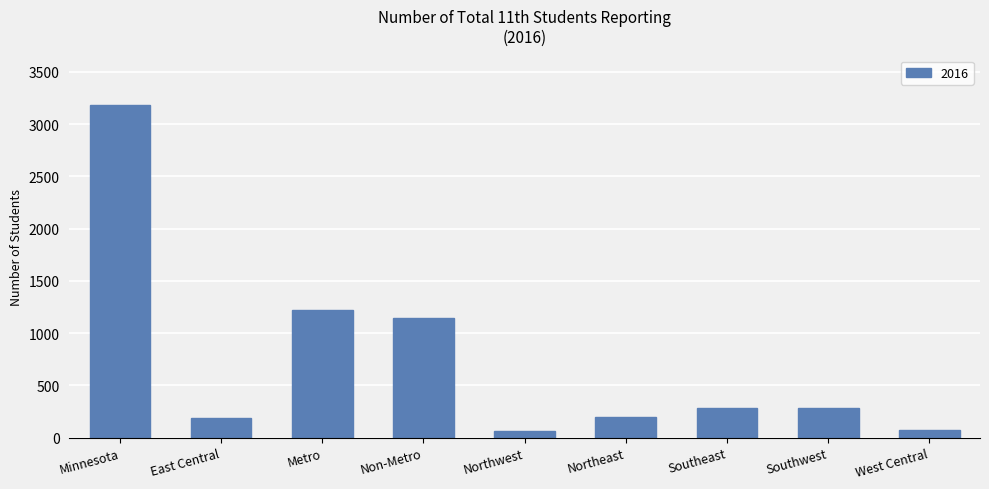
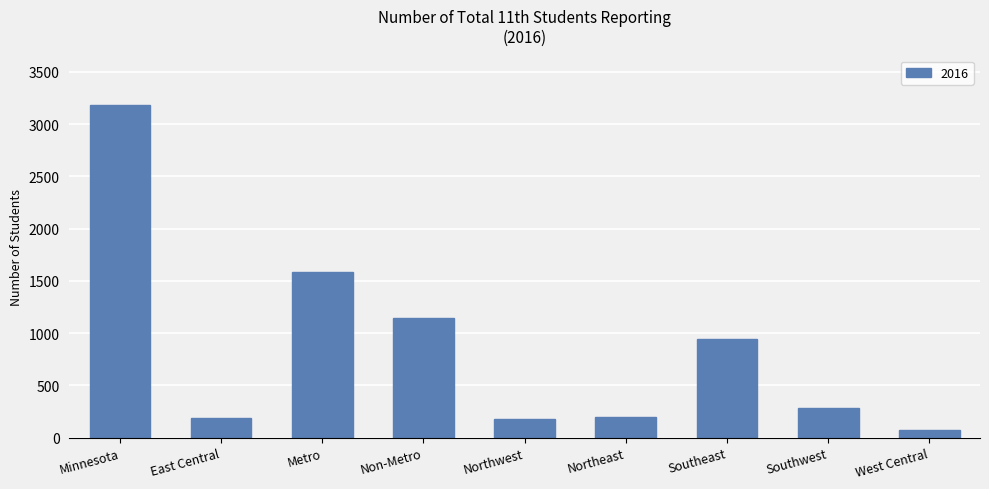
Metro: 1220 -> 1590
Northwest: 70 -> 180
Southeast: 280 -> 940
